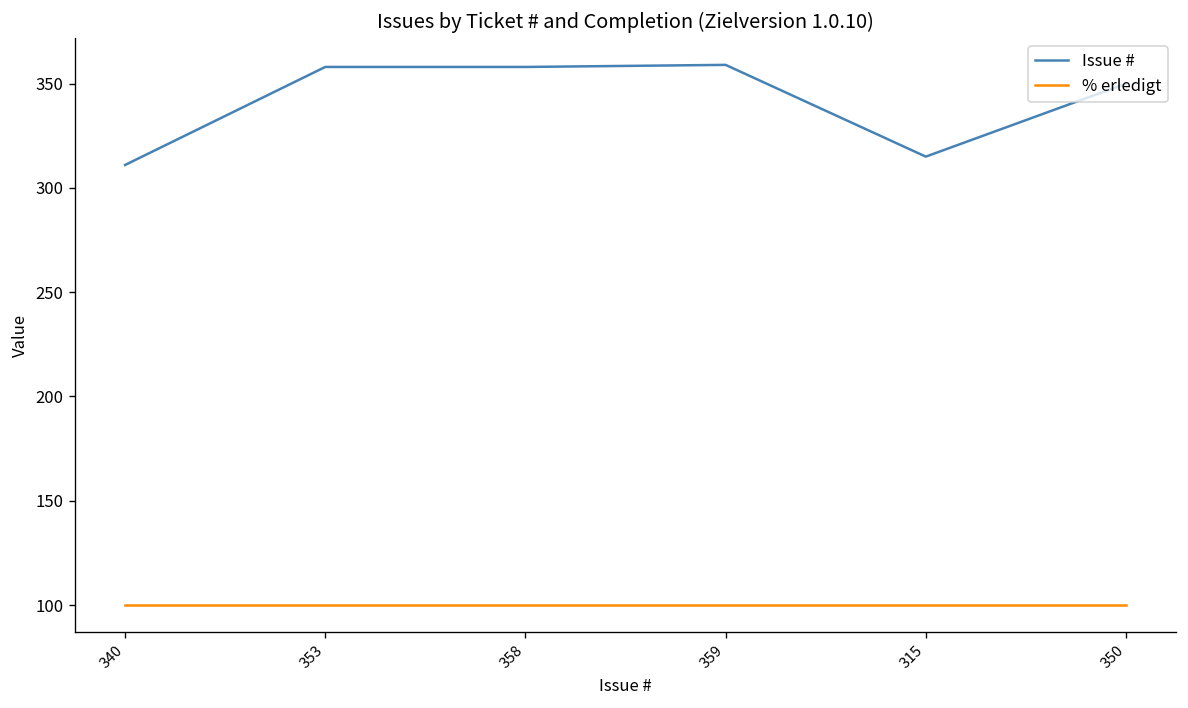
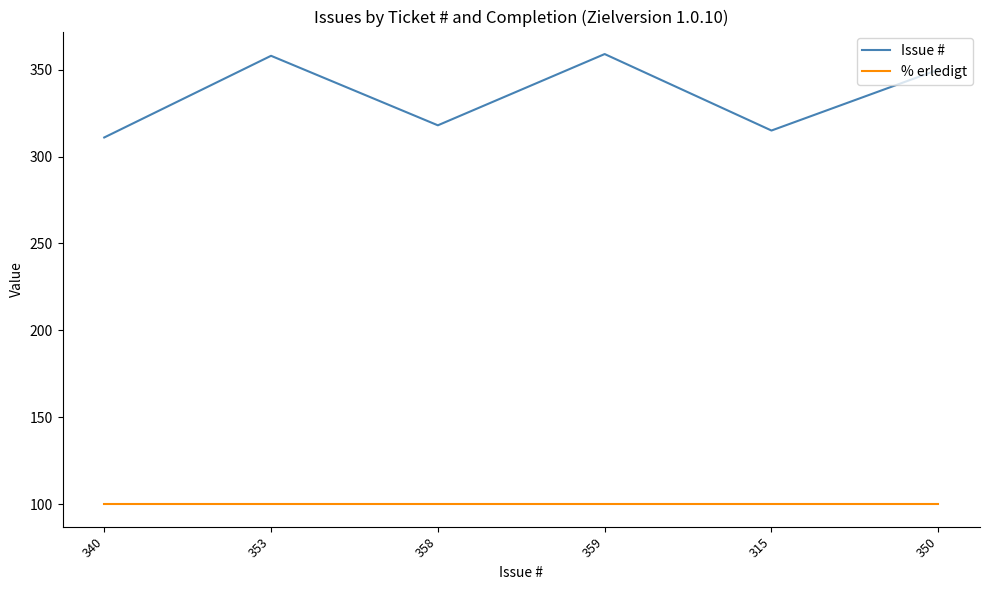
Issue #, 358: 358 -> 318
